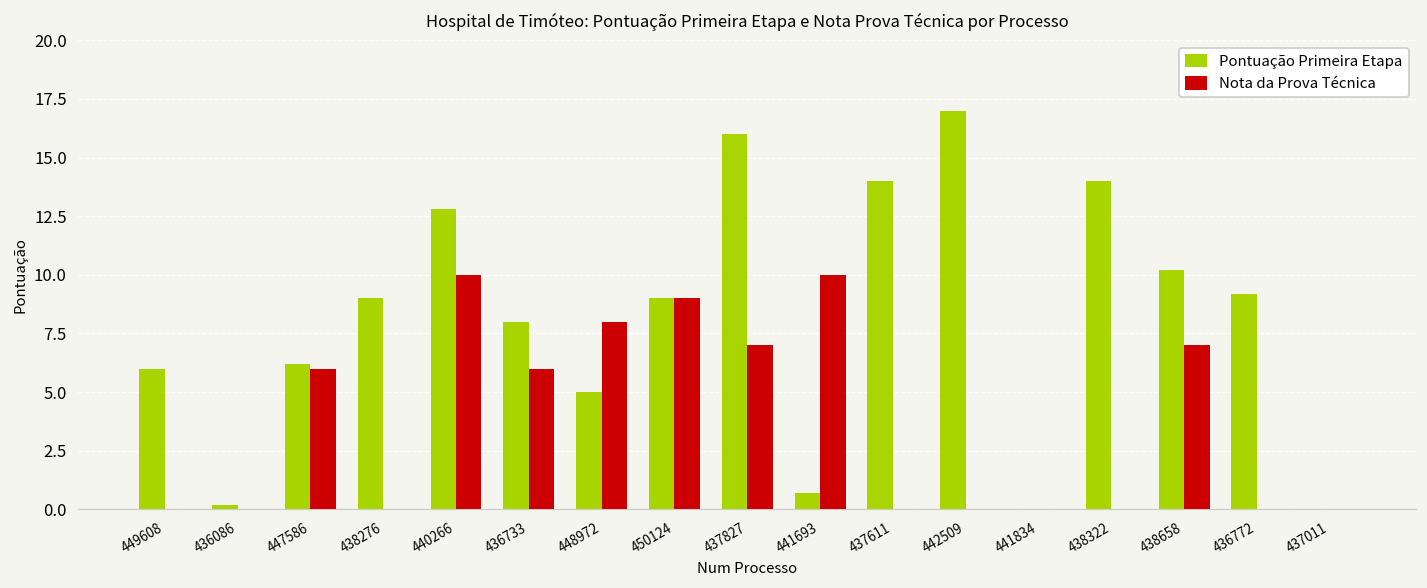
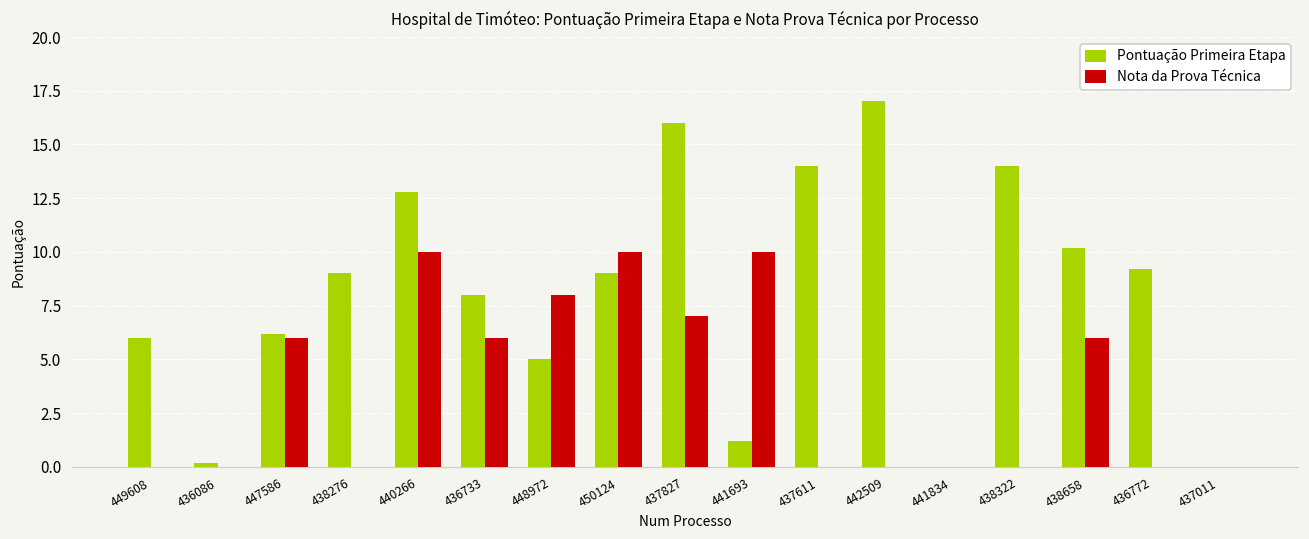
Nota da Prova Técnica, 450124: 9 -> 10
Pontuação Primeira Etapa, 441693: 0.7 -> 1.2
Nota da Prova Técnica, 438658: 7 -> 6
